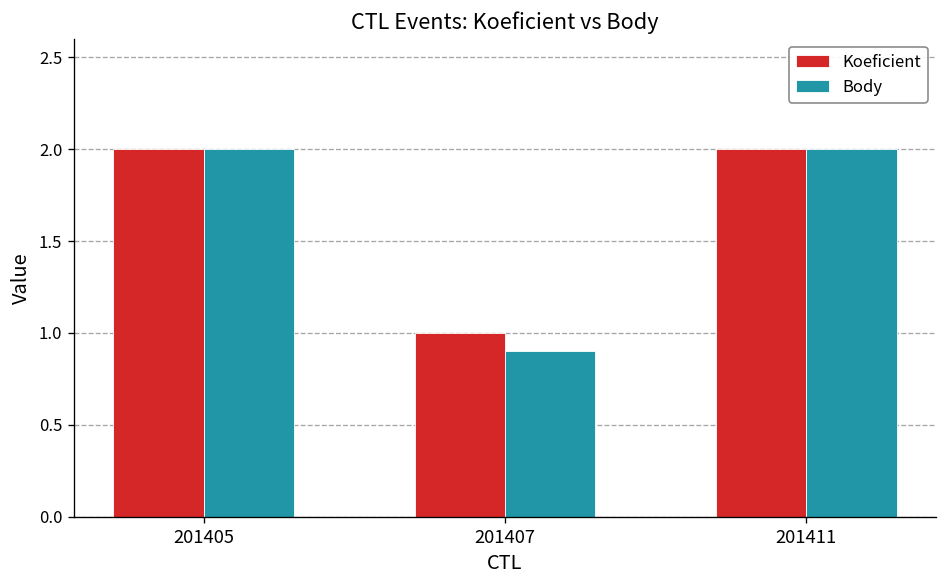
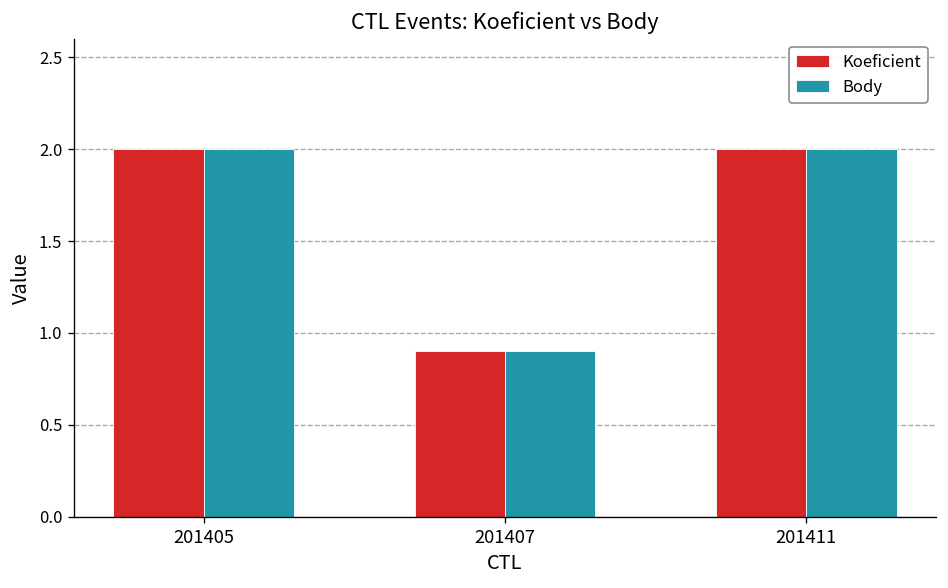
Koeficient, 201407: 1.0 -> 0.9
